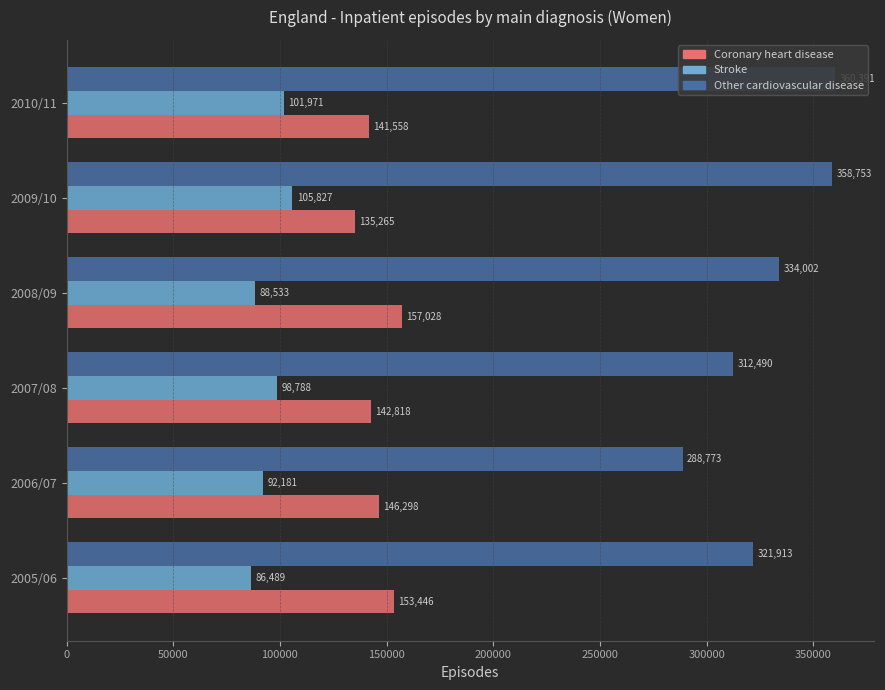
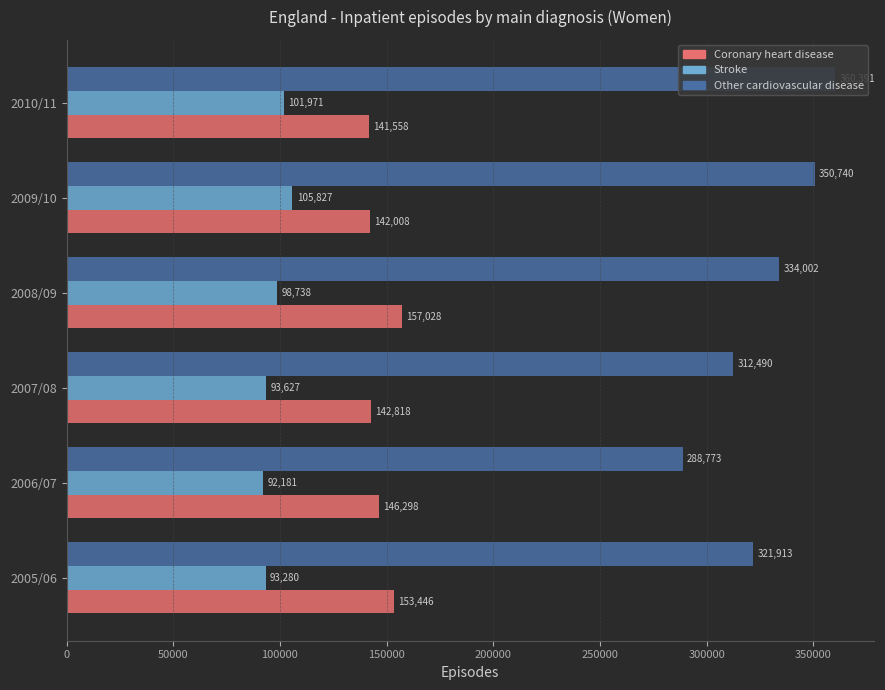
Other cardiovascular disease, 2009/10: 358,753 -> 350,740
Coronary heart disease, 2009/10: 135,265 -> 142,008
Stroke, 2008/09: 88,533 -> 98,738
Stroke, 2007/08: 98,788 -> 93,627
Stroke, 2005/06: 86,489 -> 93,280
